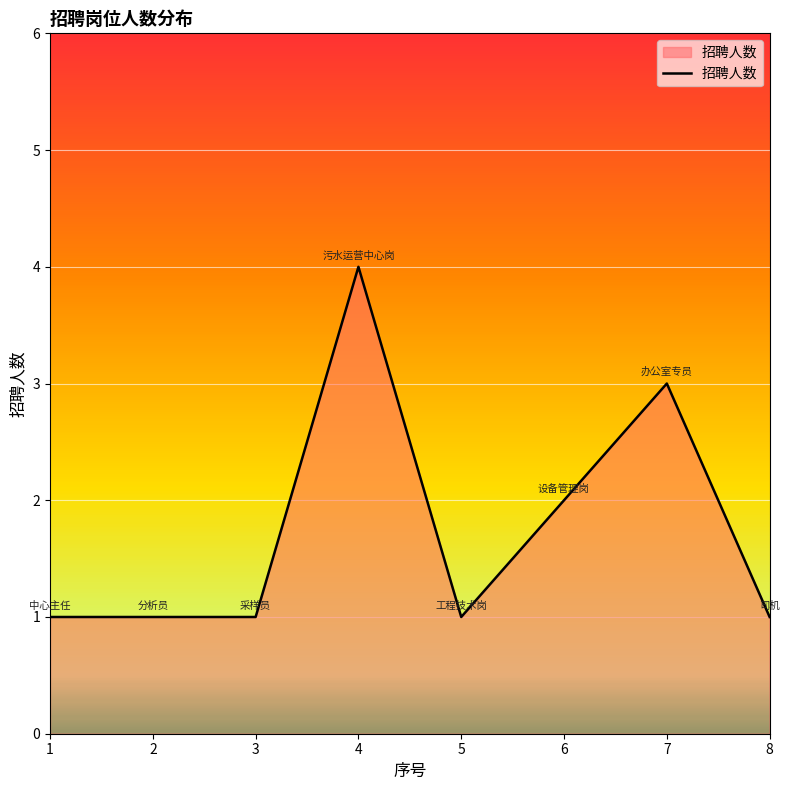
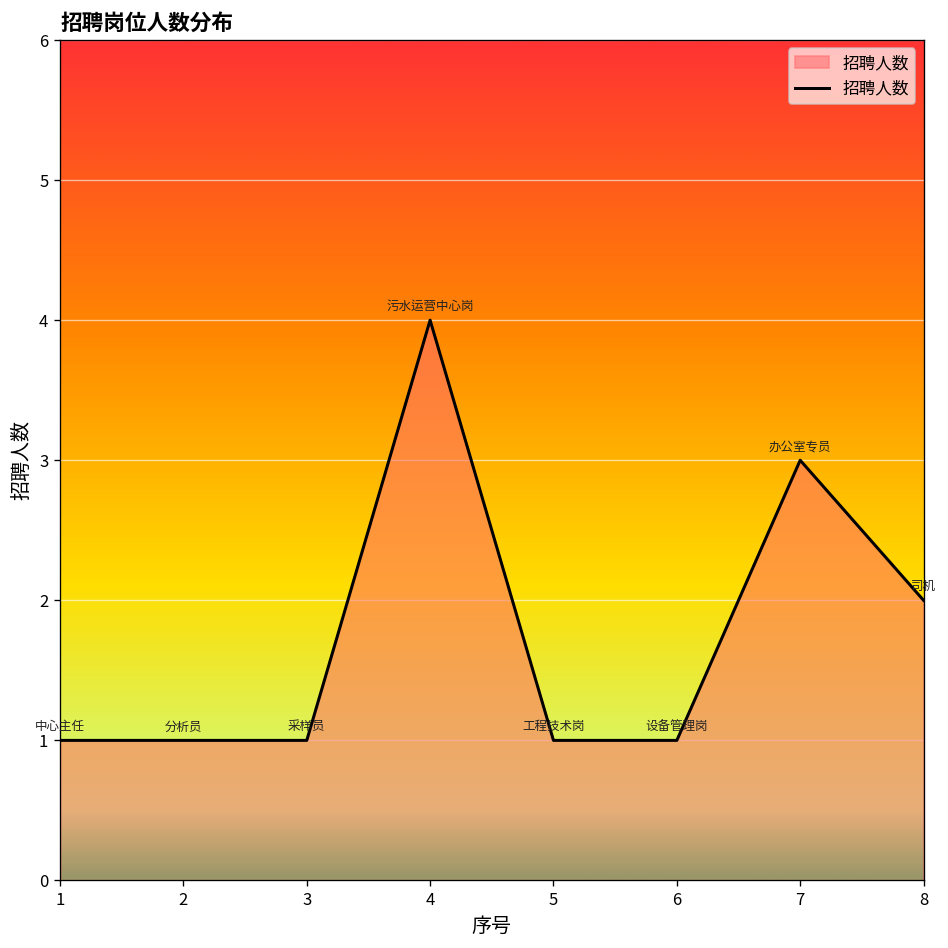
6: 2 -> 1
8: 1 -> 2
